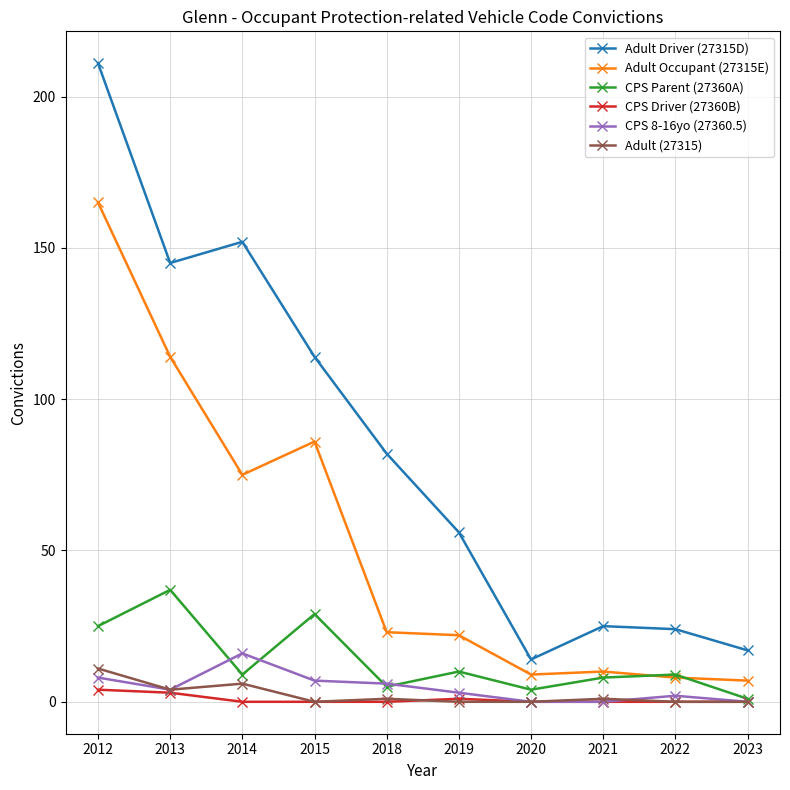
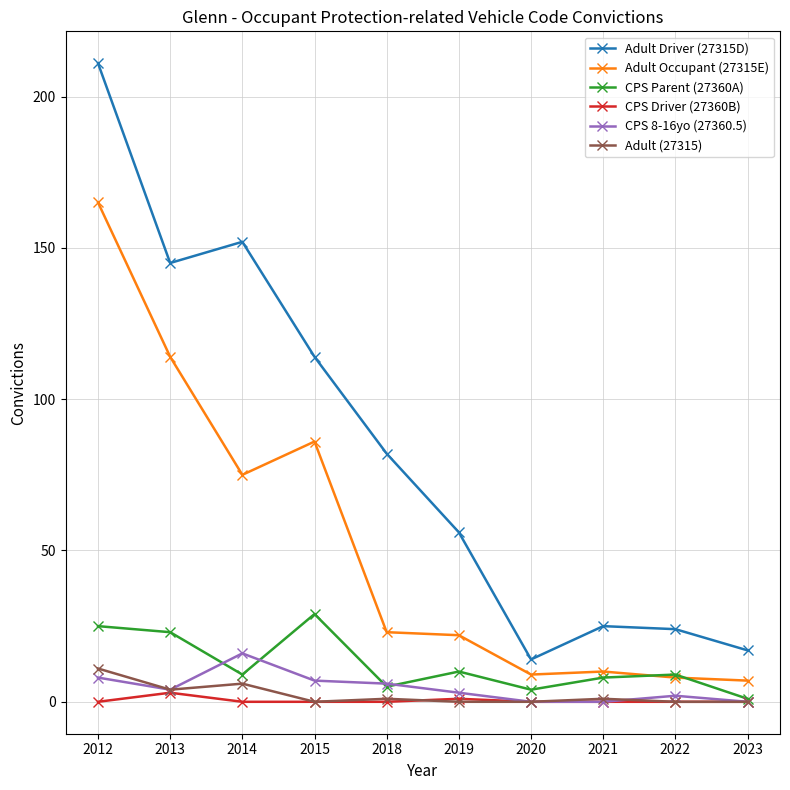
CPS Driver (27360B), 2012: 4 -> 0
CPS Parent (27360A), 2013: 37 -> 23
